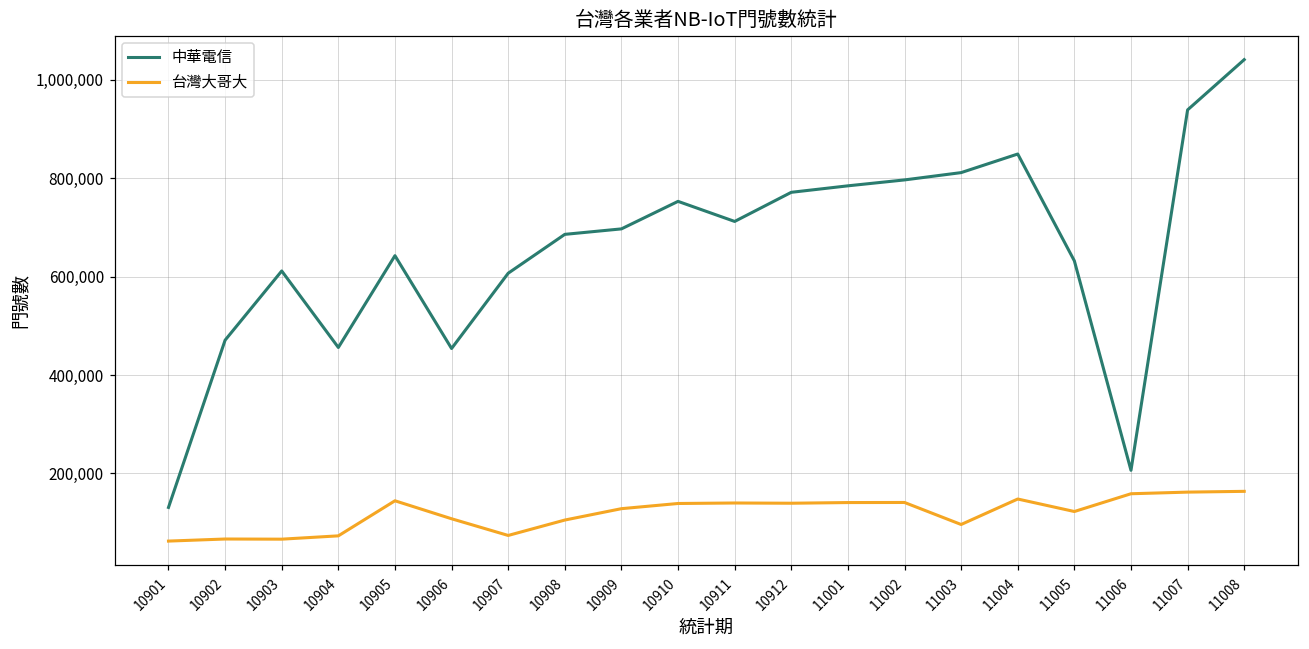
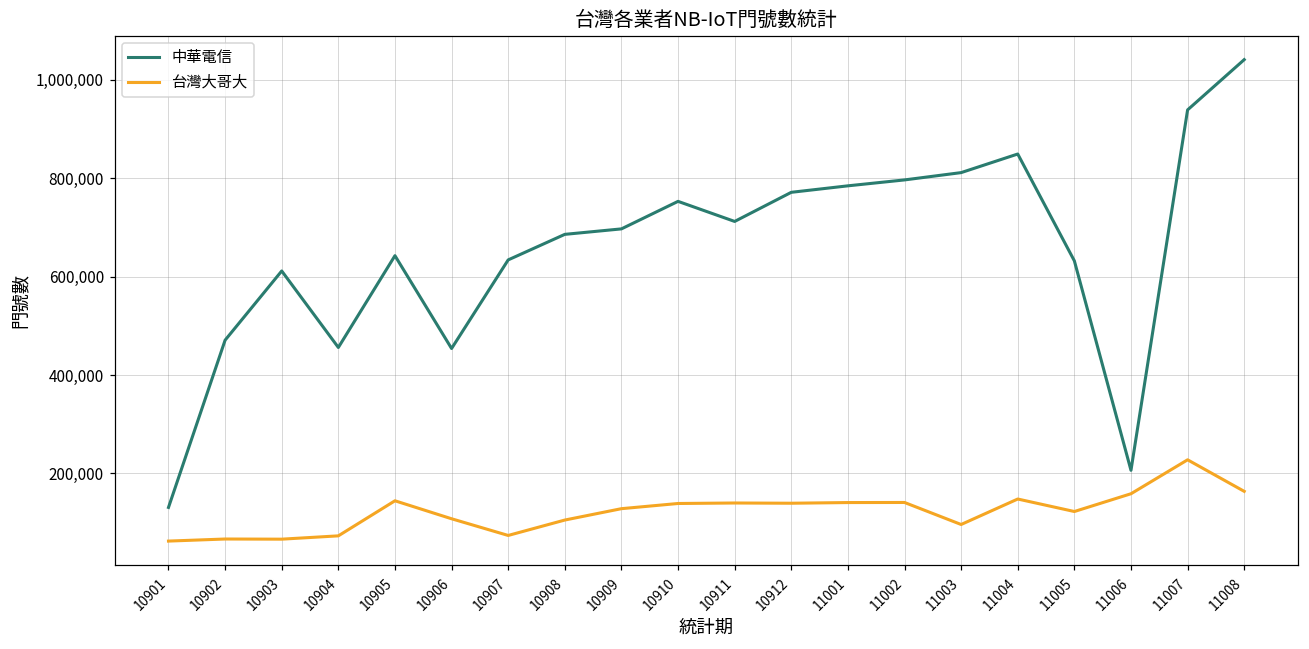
中華電信, 10907: 610,000 -> 630,000
台灣大哥大, 11007: 160,000 -> 230,000
